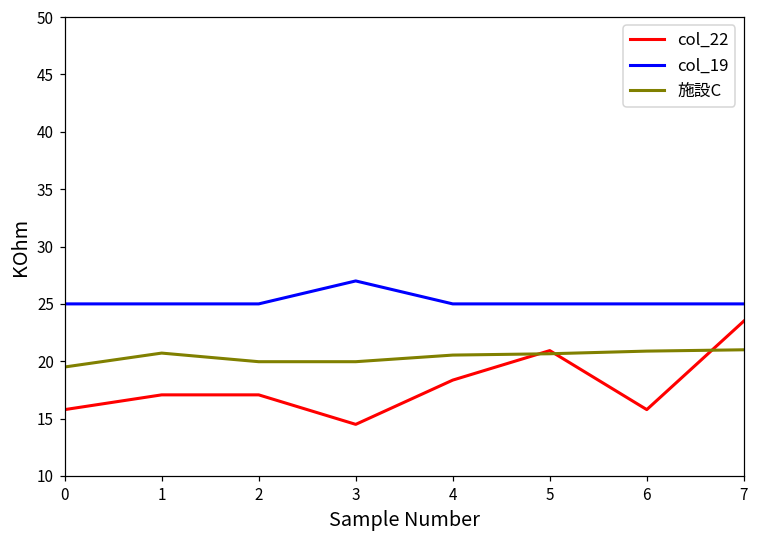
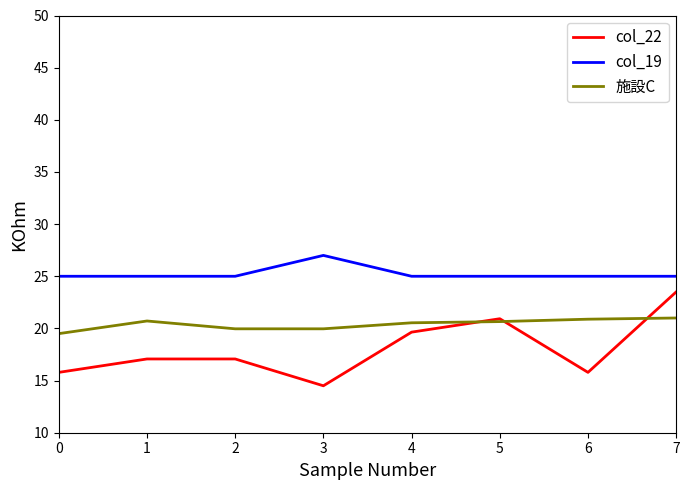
col_22, 4: 18.4 -> 19.6
